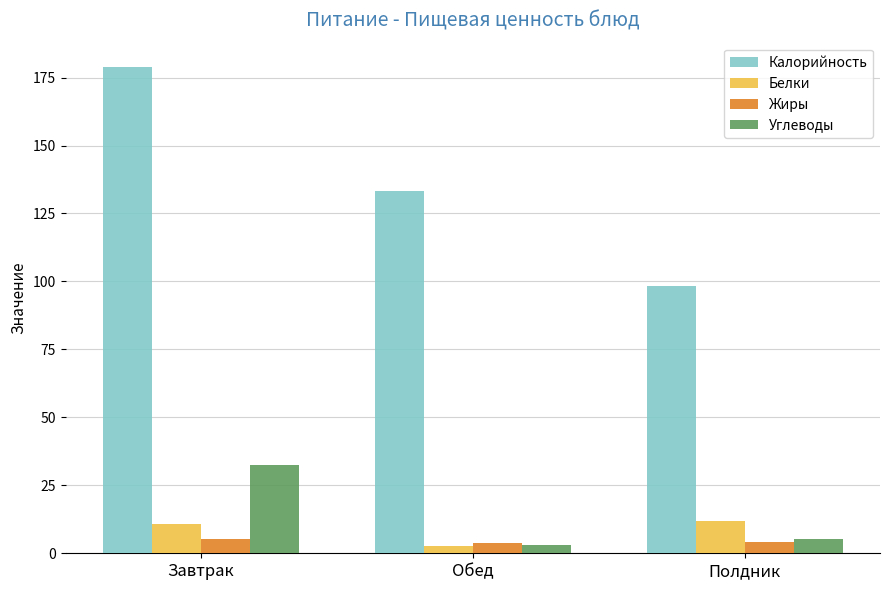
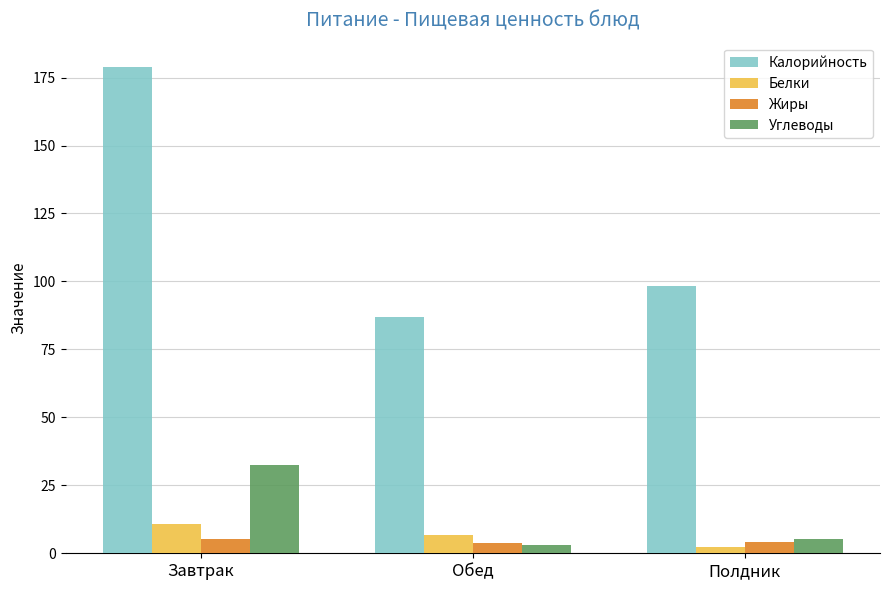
Калорийность, Обед: 133 -> 87
Белки, Обед: 3 -> 7
Белки, Полдник: 12 -> 2
